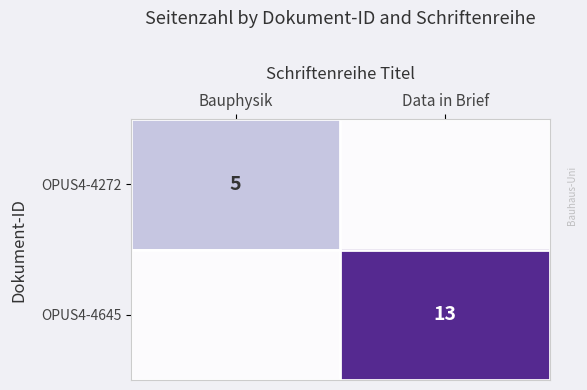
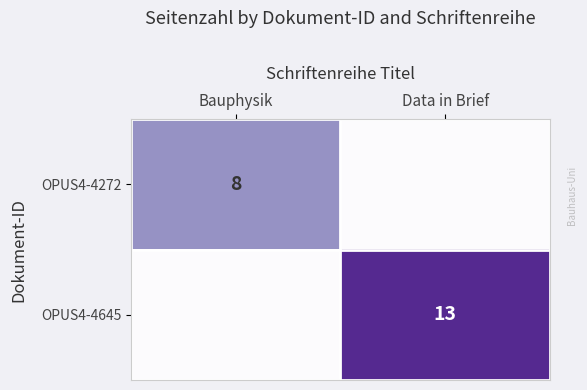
OPUS4-4272, Bauphysik: 5 -> 8
